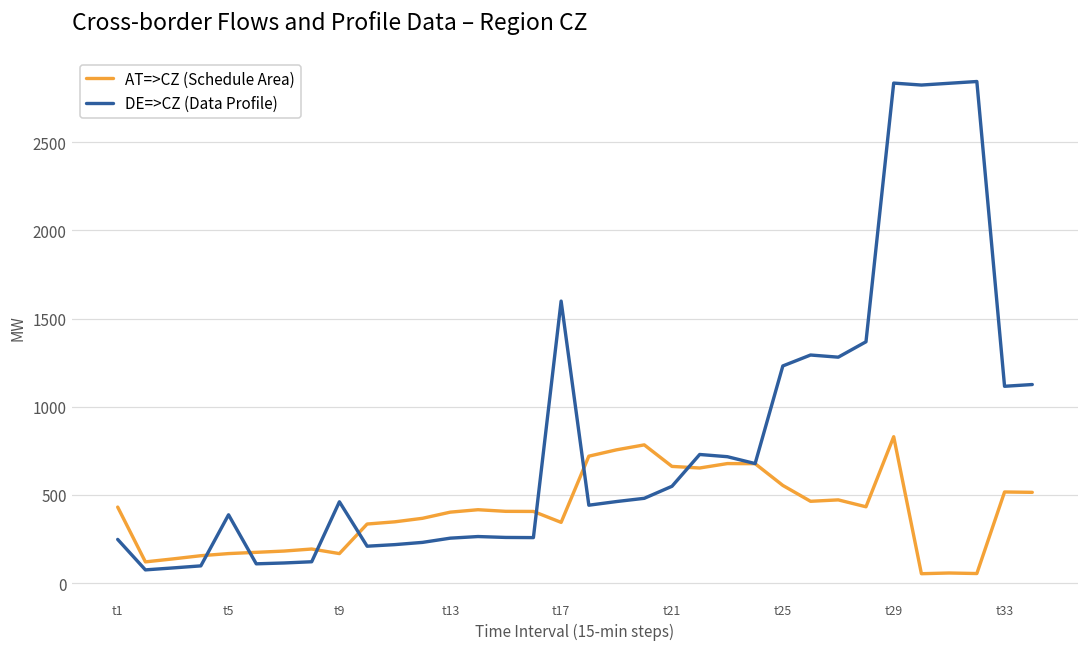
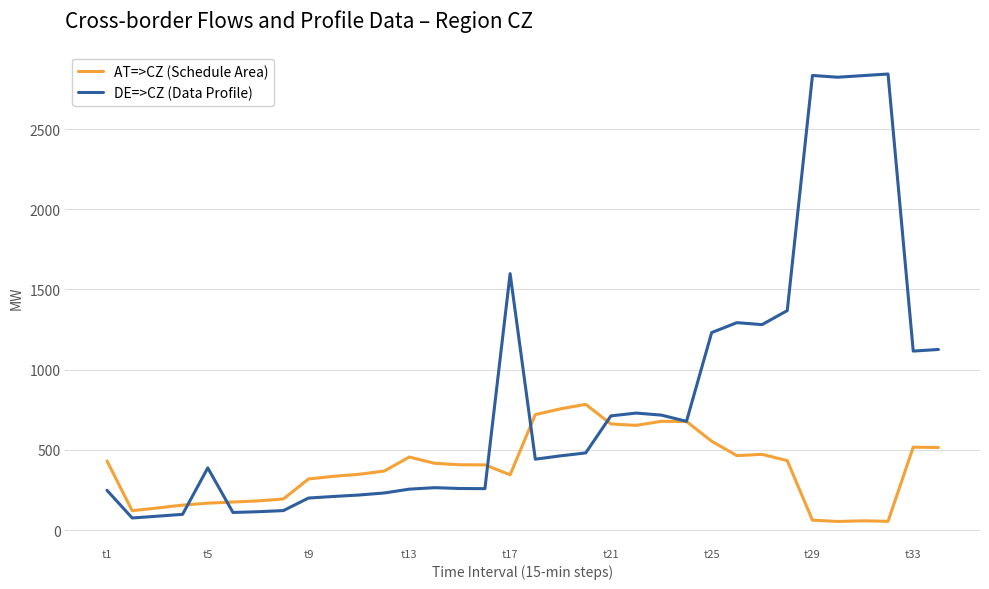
AT=>CZ (Schedule Area), t9: 170 -> 320
DE=>CZ (Data Profile), t9: 460 -> 200
AT=>CZ (Schedule Area), t13: 400 -> 460
DE=>CZ (Data Profile), t21: 550 -> 710
AT=>CZ (Schedule Area), t29: 830 -> 60
